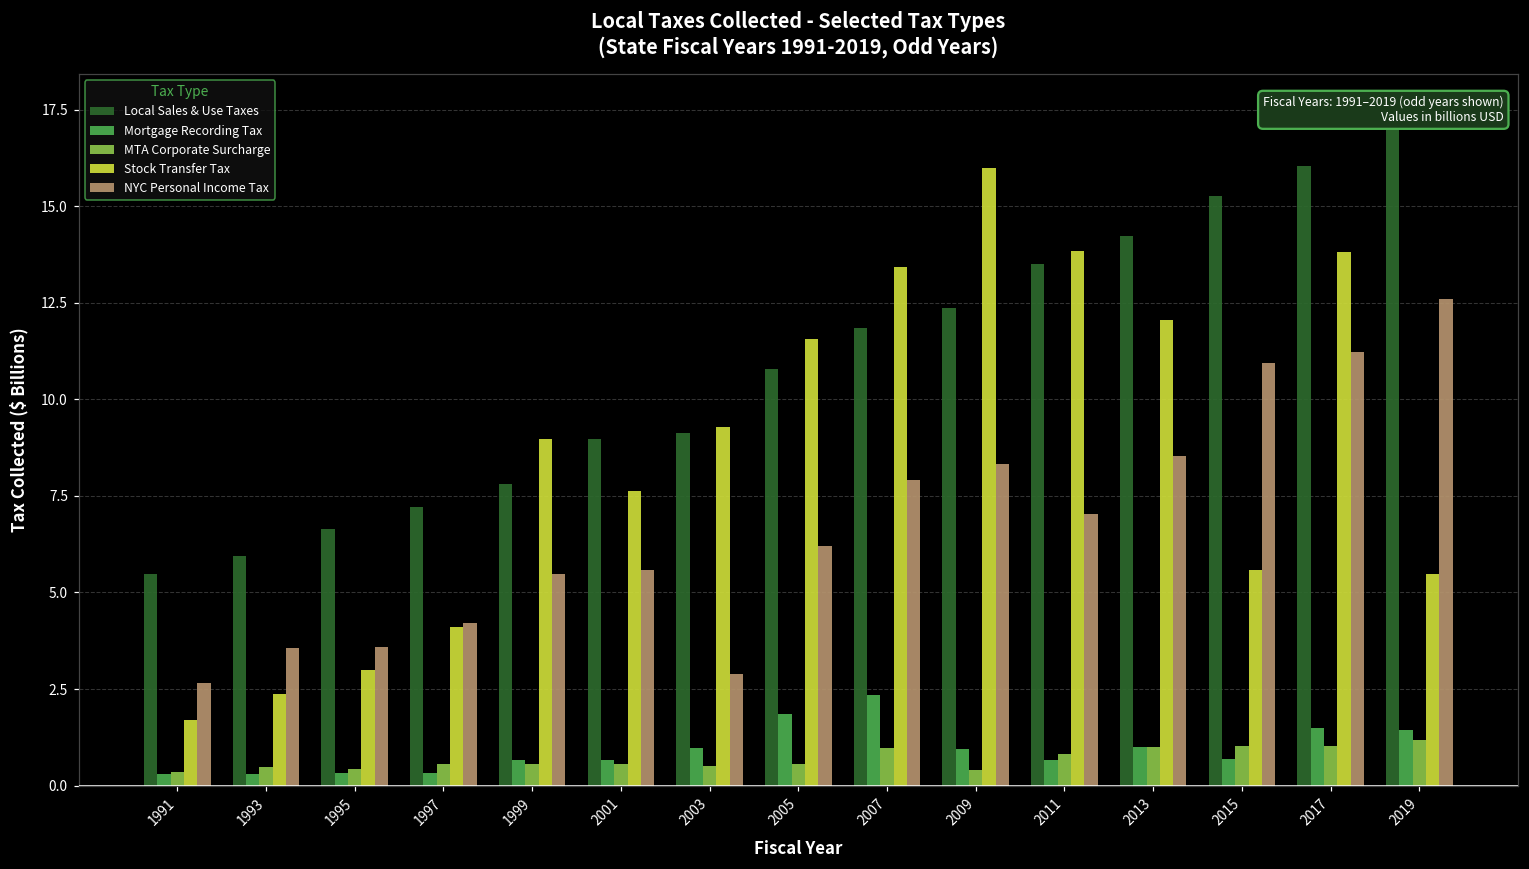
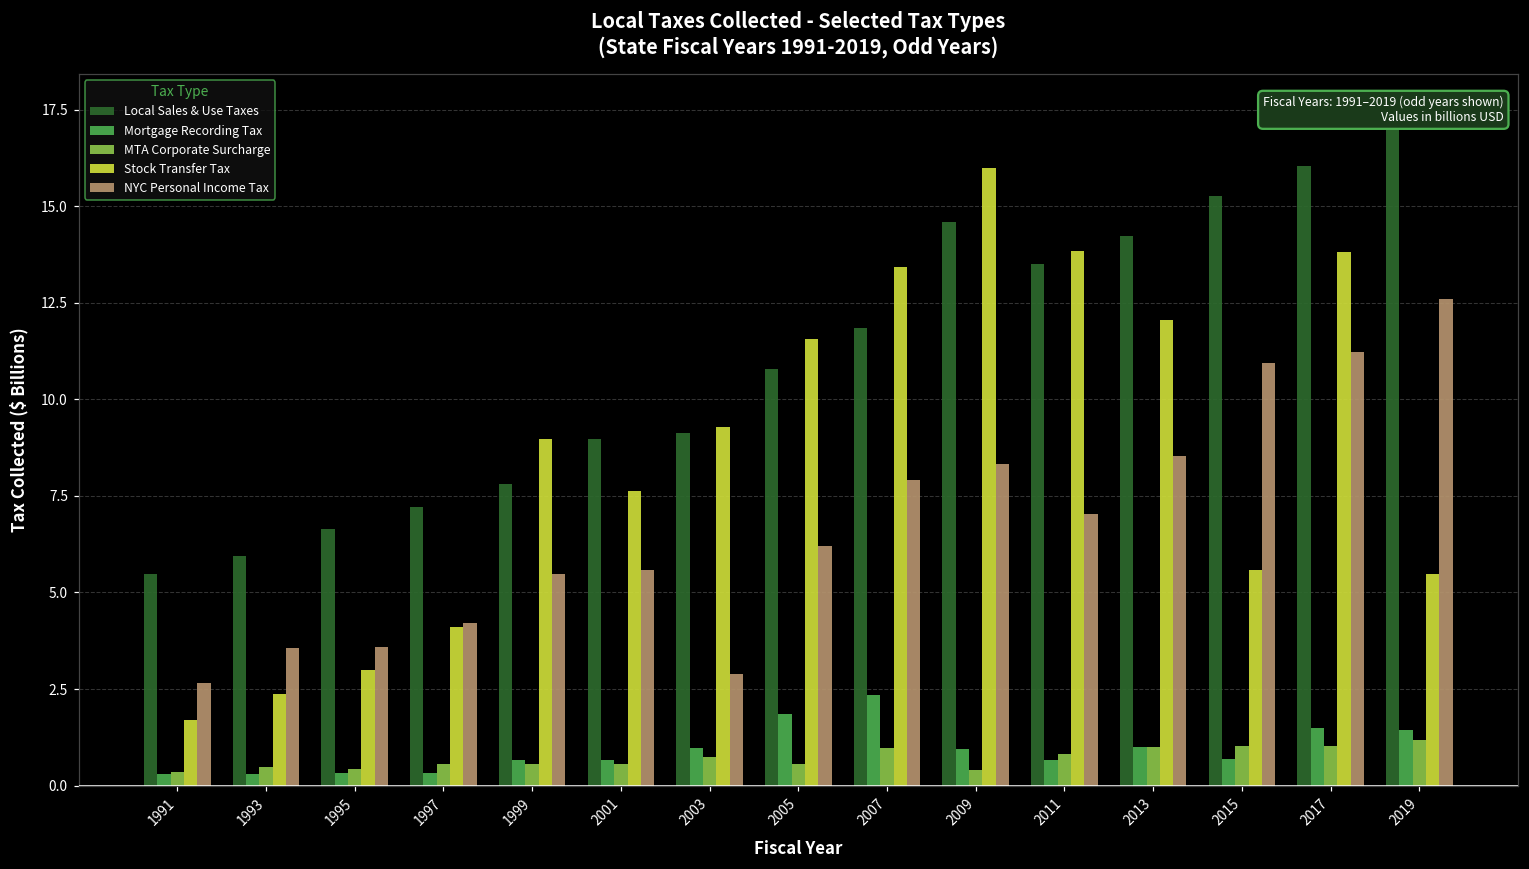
MTA Corporate Surcharge, 2003: 0.5 -> 0.7
Local Sales & Use Taxes, 2009: 12.4 -> 14.6
